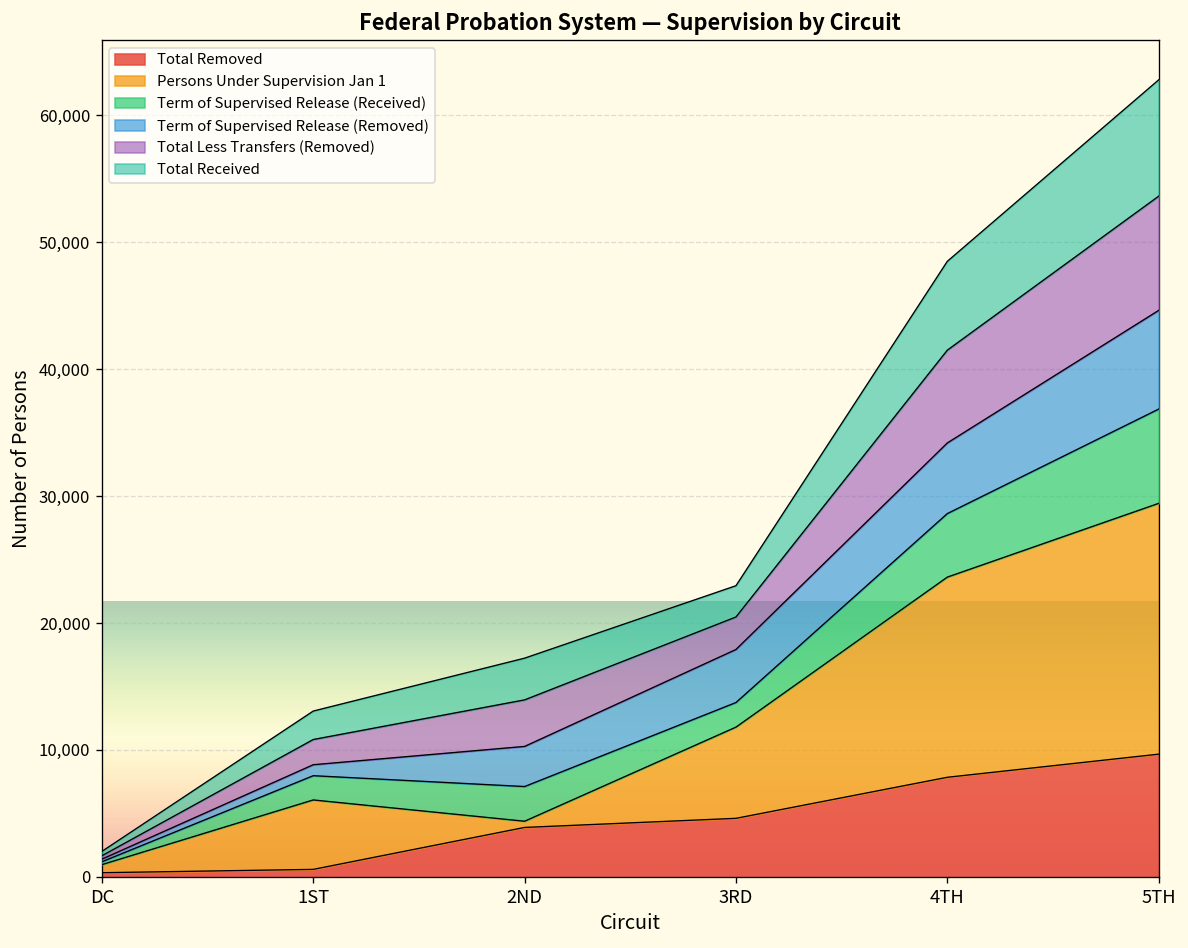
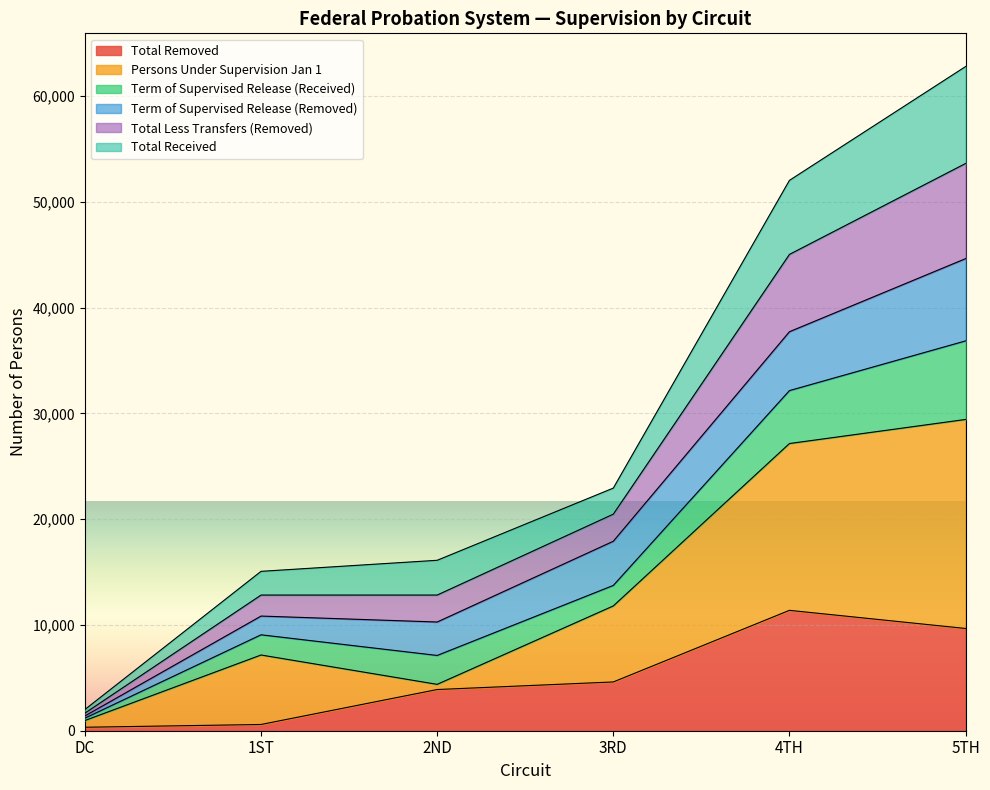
Persons Under Supervision Jan 1, 1ST: 5,500 -> 6,600
Term of Supervised Release (Removed), 1ST: 900 -> 1,800
Total Less Transfers (Removed), 2ND: 3,700 -> 2,600
Total Removed, 4TH: 7,800 -> 11,400
